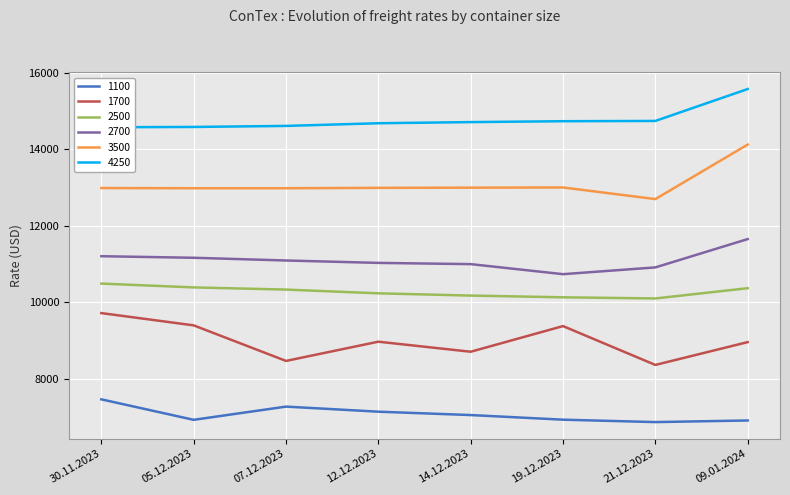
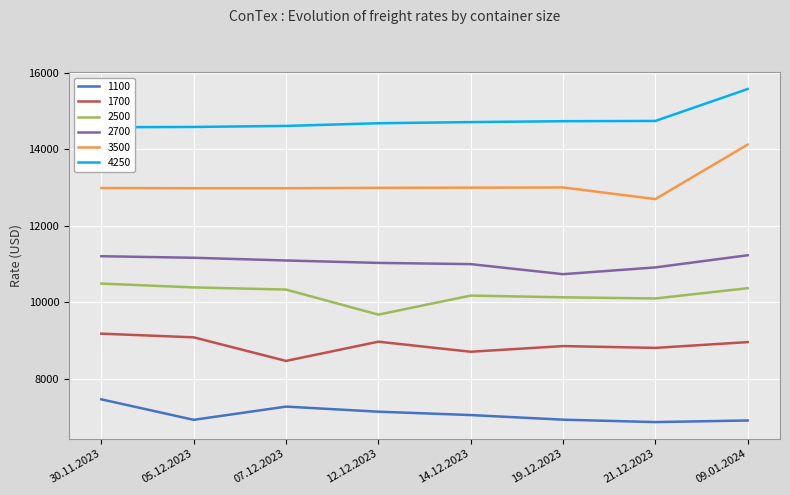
1700, 30.11.2023: 9700 -> 9200
1700, 05.12.2023: 9400 -> 9100
2500, 12.12.2023: 10200 -> 9700
1700, 19.12.2023: 9400 -> 8900
1700, 21.12.2023: 8400 -> 8800
2700, 09.01.2024: 11700 -> 11200
